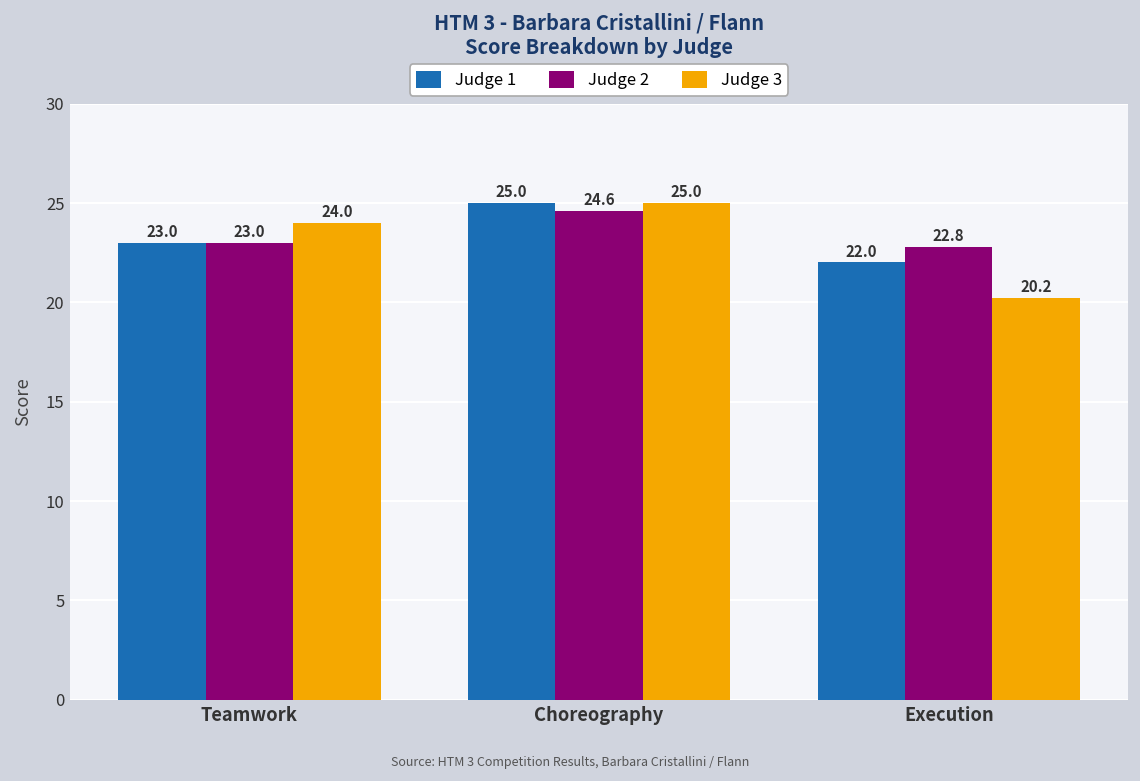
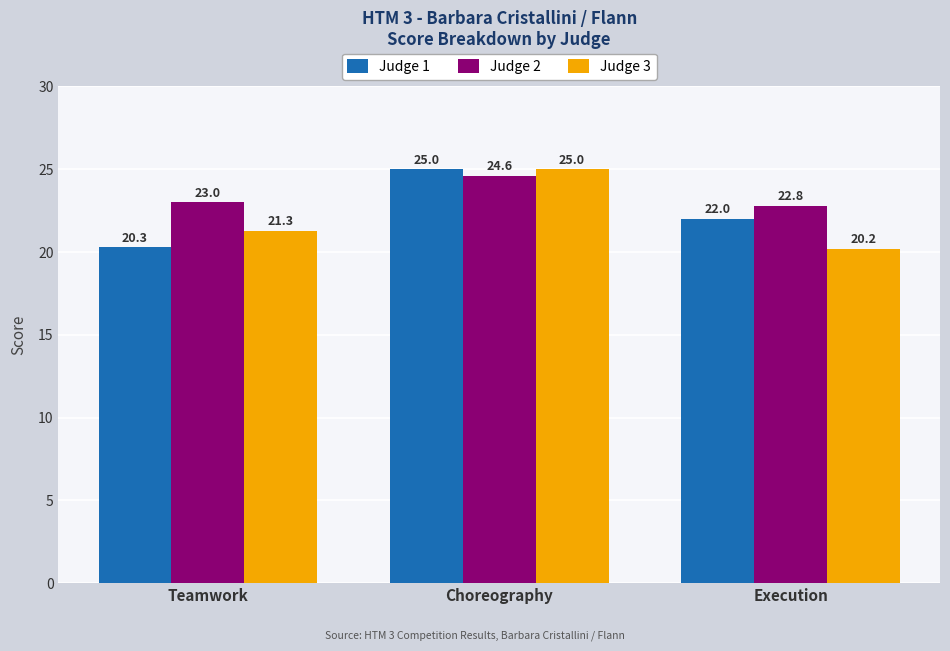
Judge 1, Teamwork: 23.0 -> 20.3
Judge 3, Teamwork: 24.0 -> 21.3
